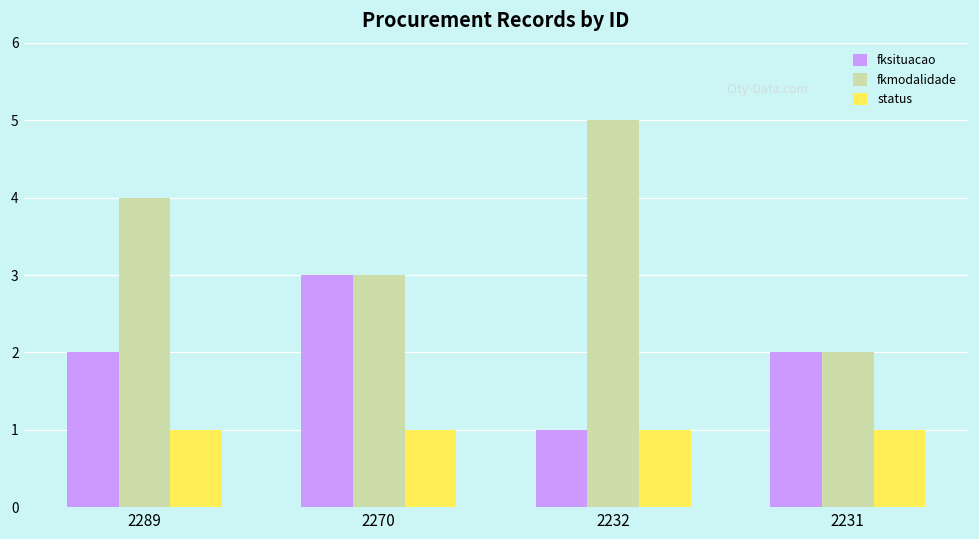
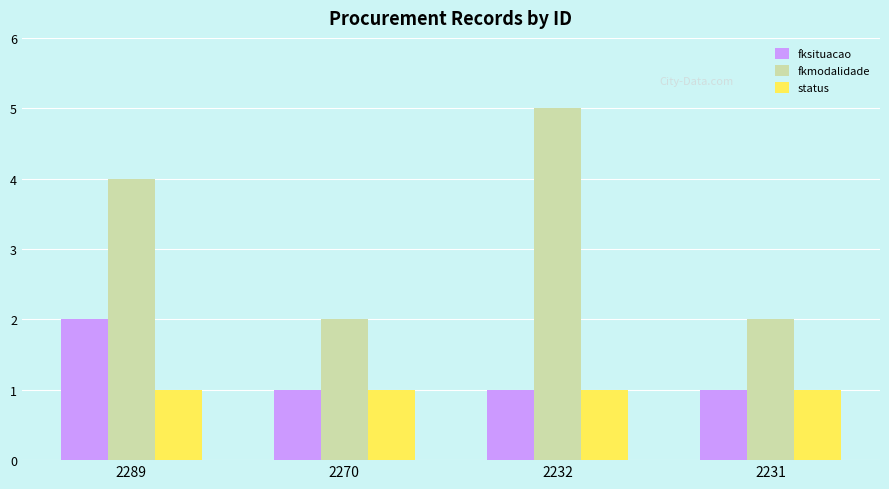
fksituacao, 2270: 3 -> 1
fkmodalidade, 2270: 3 -> 2
fksituacao, 2231: 2 -> 1
